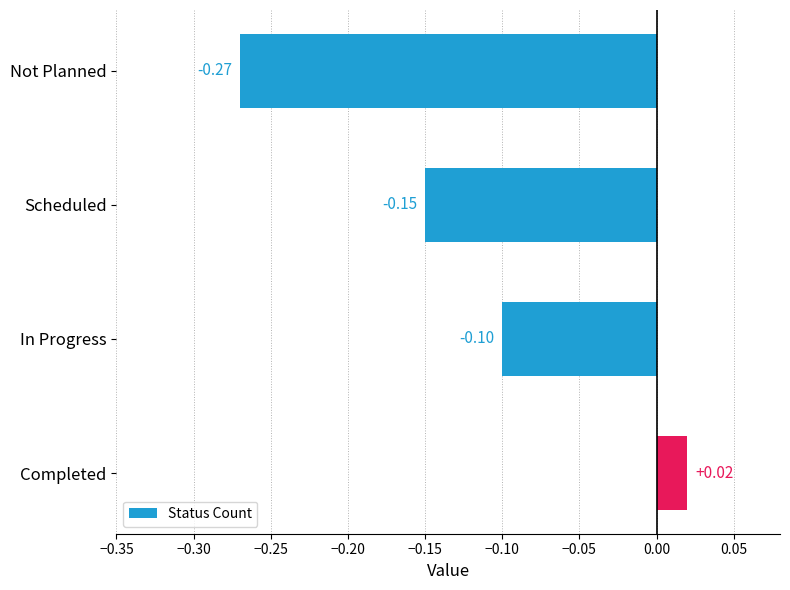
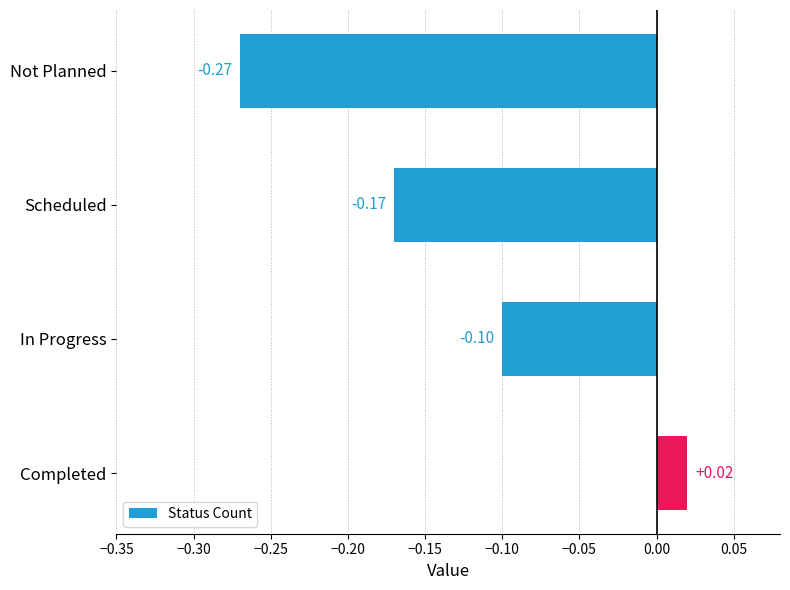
Scheduled: -0.15 -> -0.17
